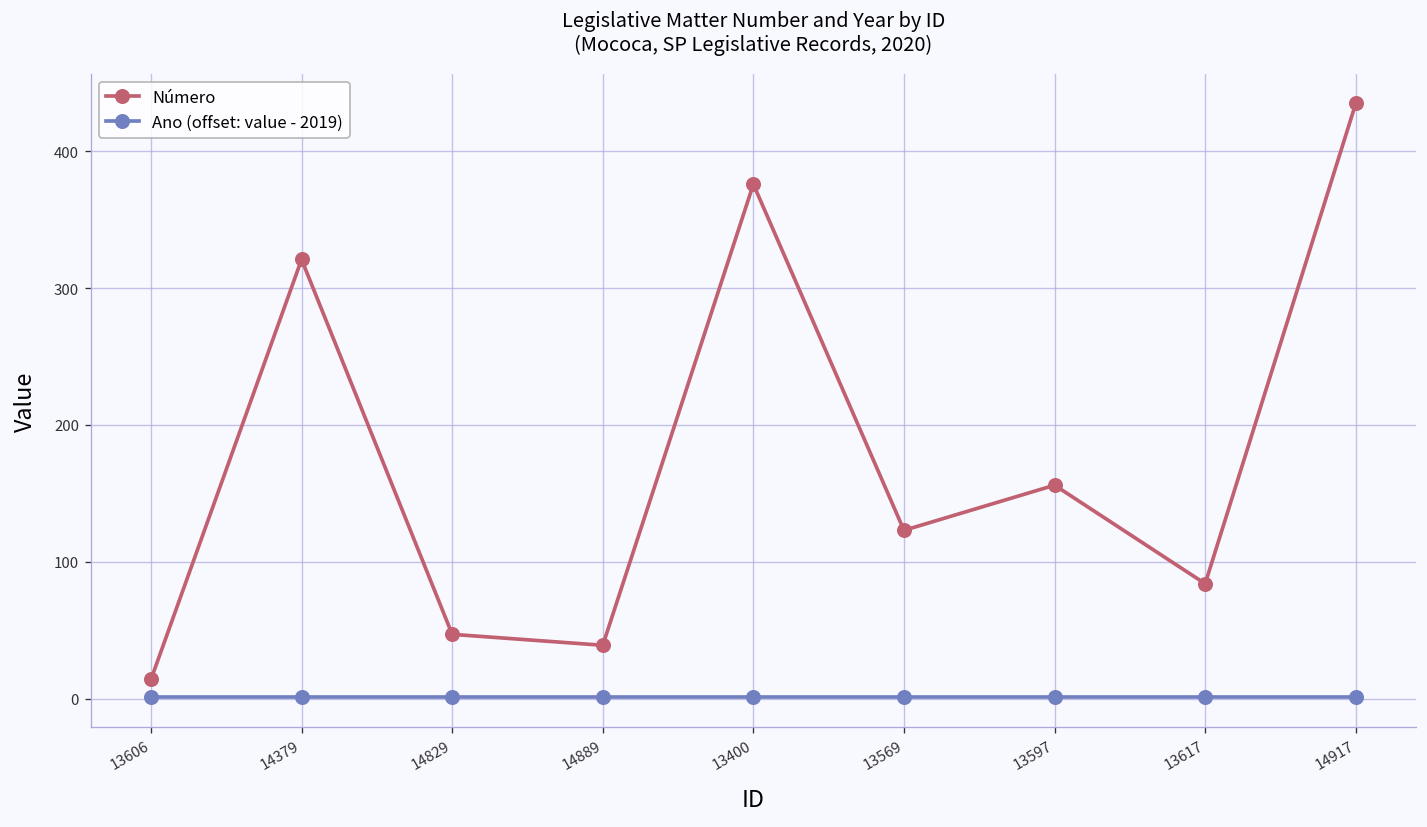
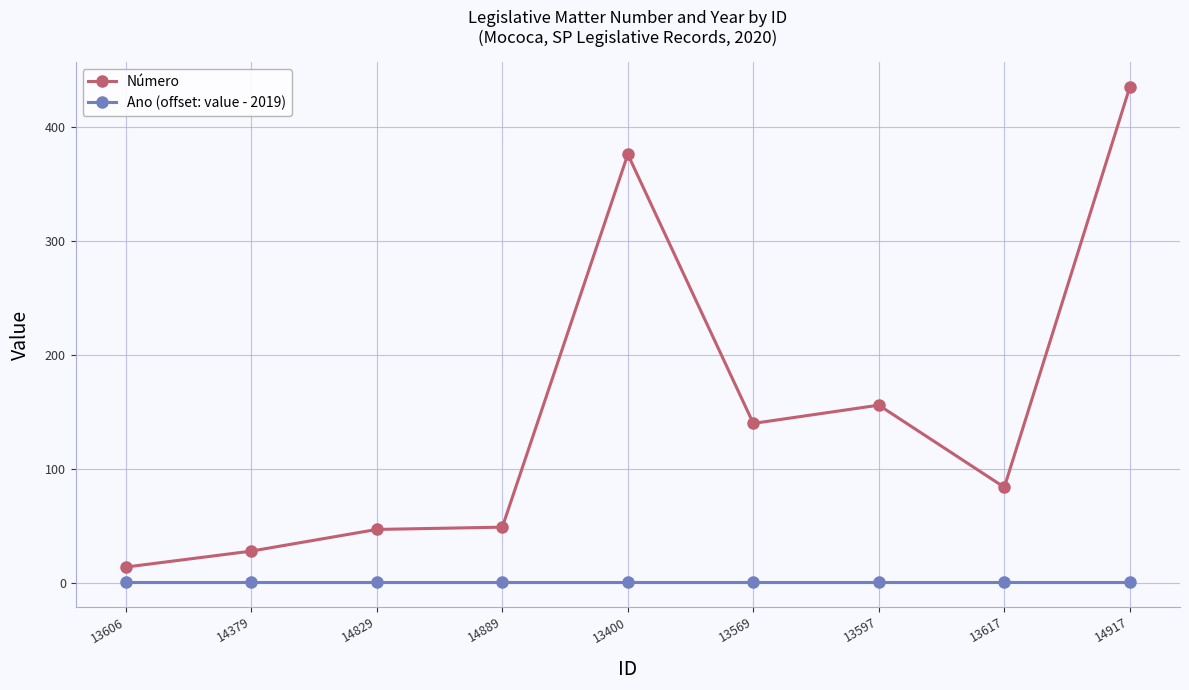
Número, 14379: 321 -> 28
Número, 14889: 39 -> 49
Número, 13569: 123 -> 140
